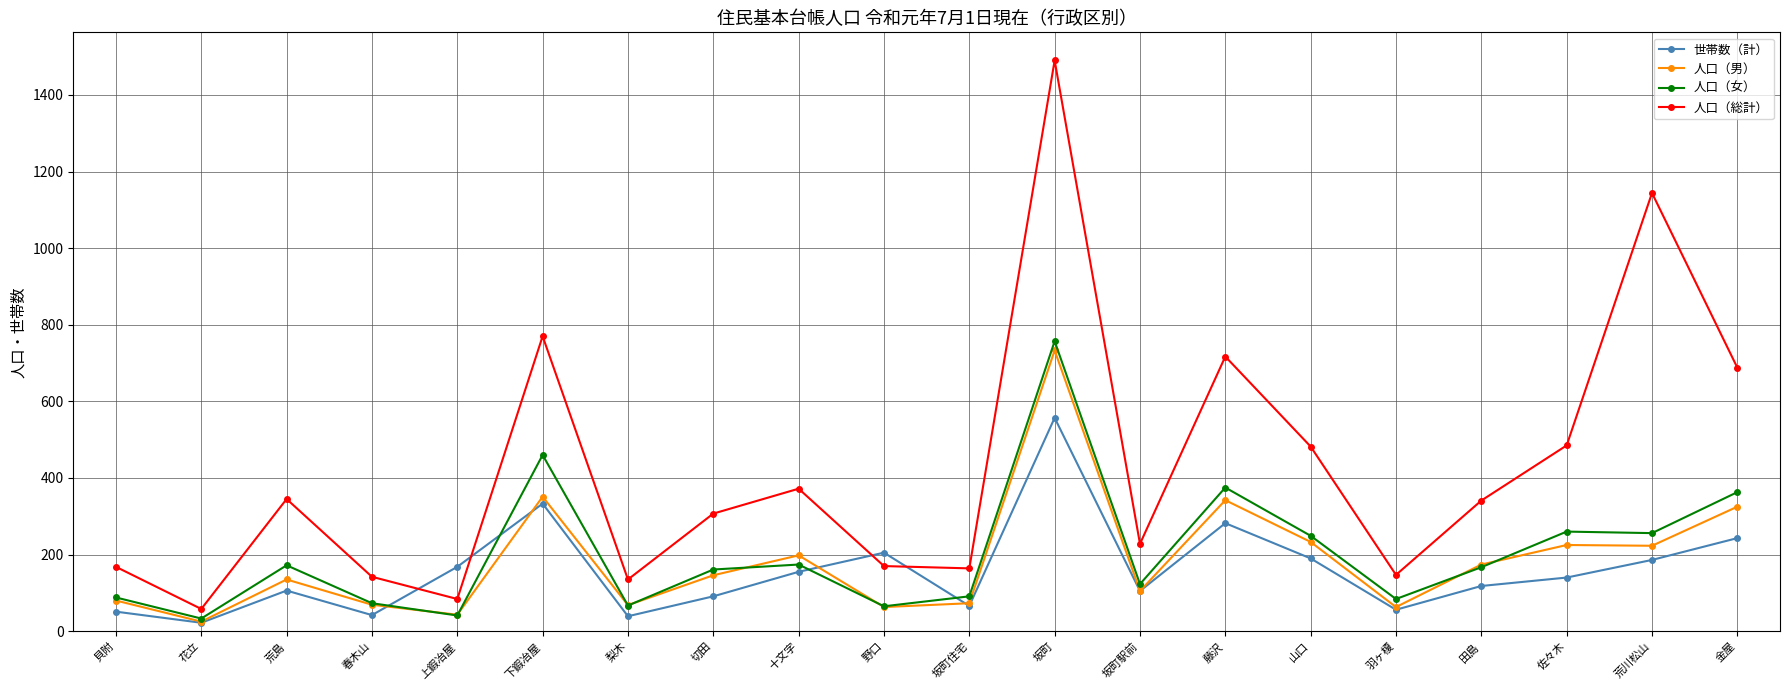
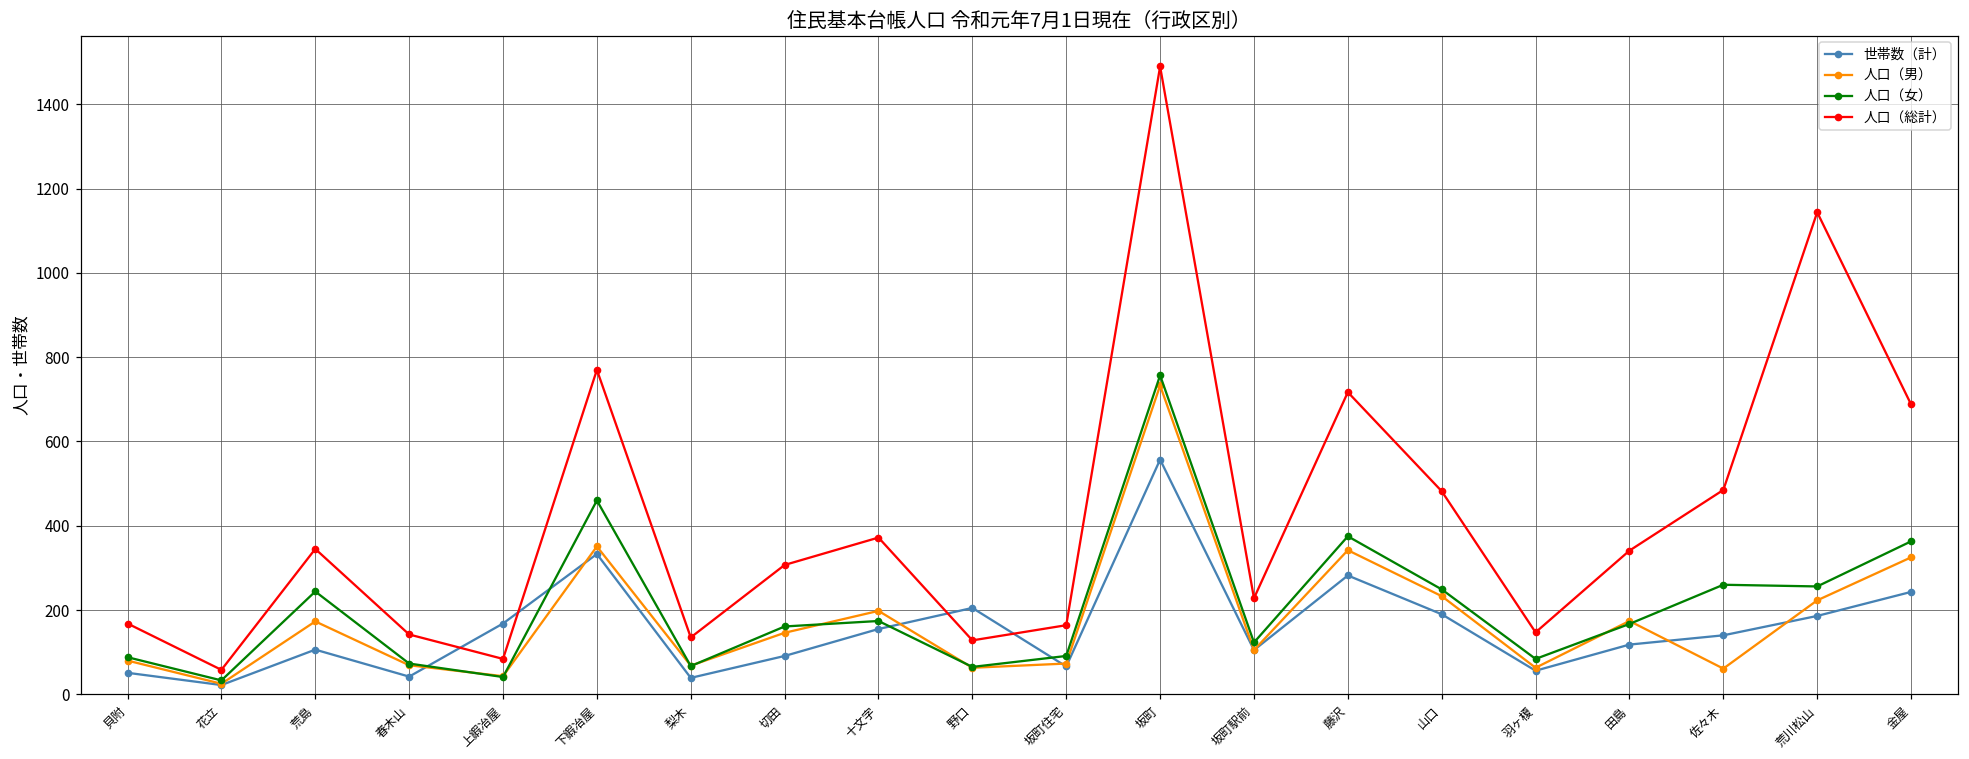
人口（男）, 荒島: 140 -> 170
人口（女）, 荒島: 170 -> 240
人口（総計）, 野口: 170 -> 130
人口（男）, 佐々木: 230 -> 60
